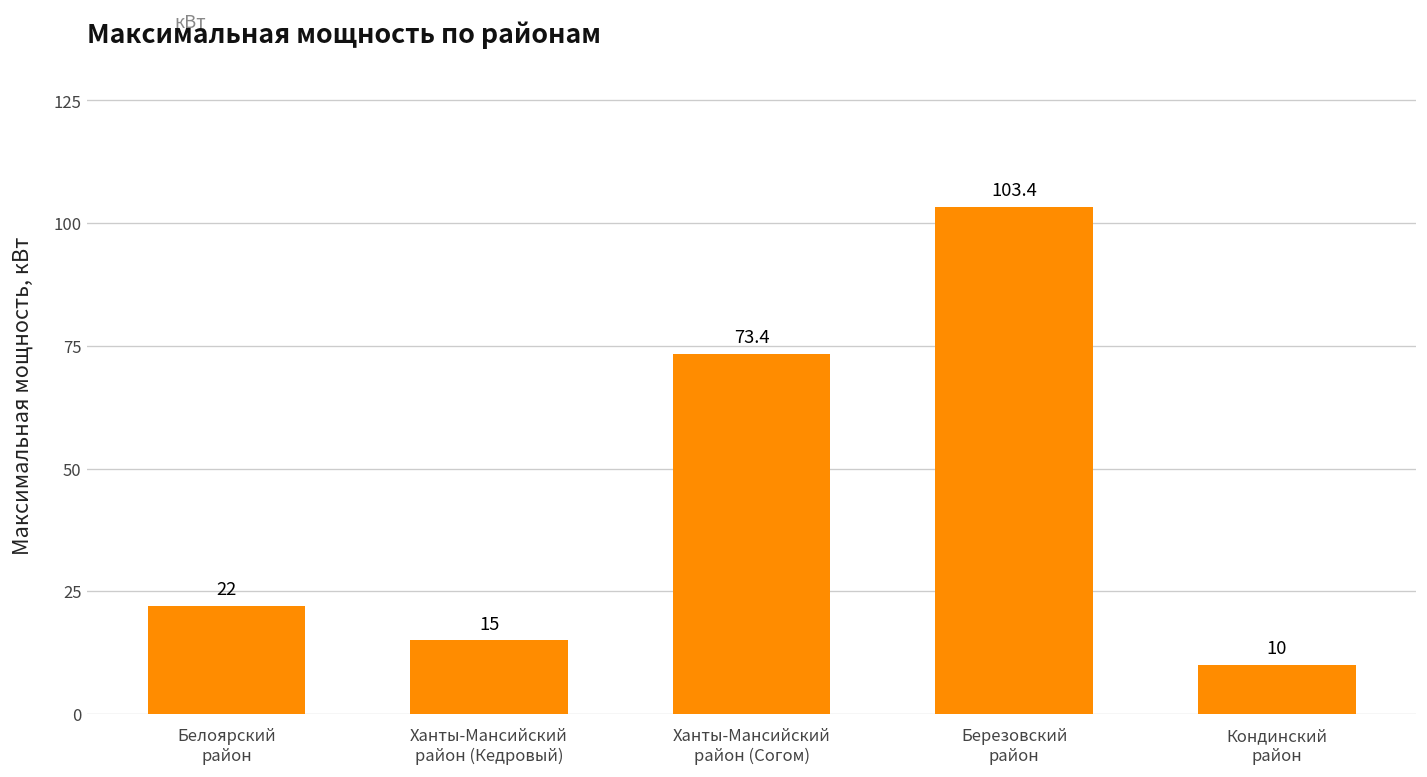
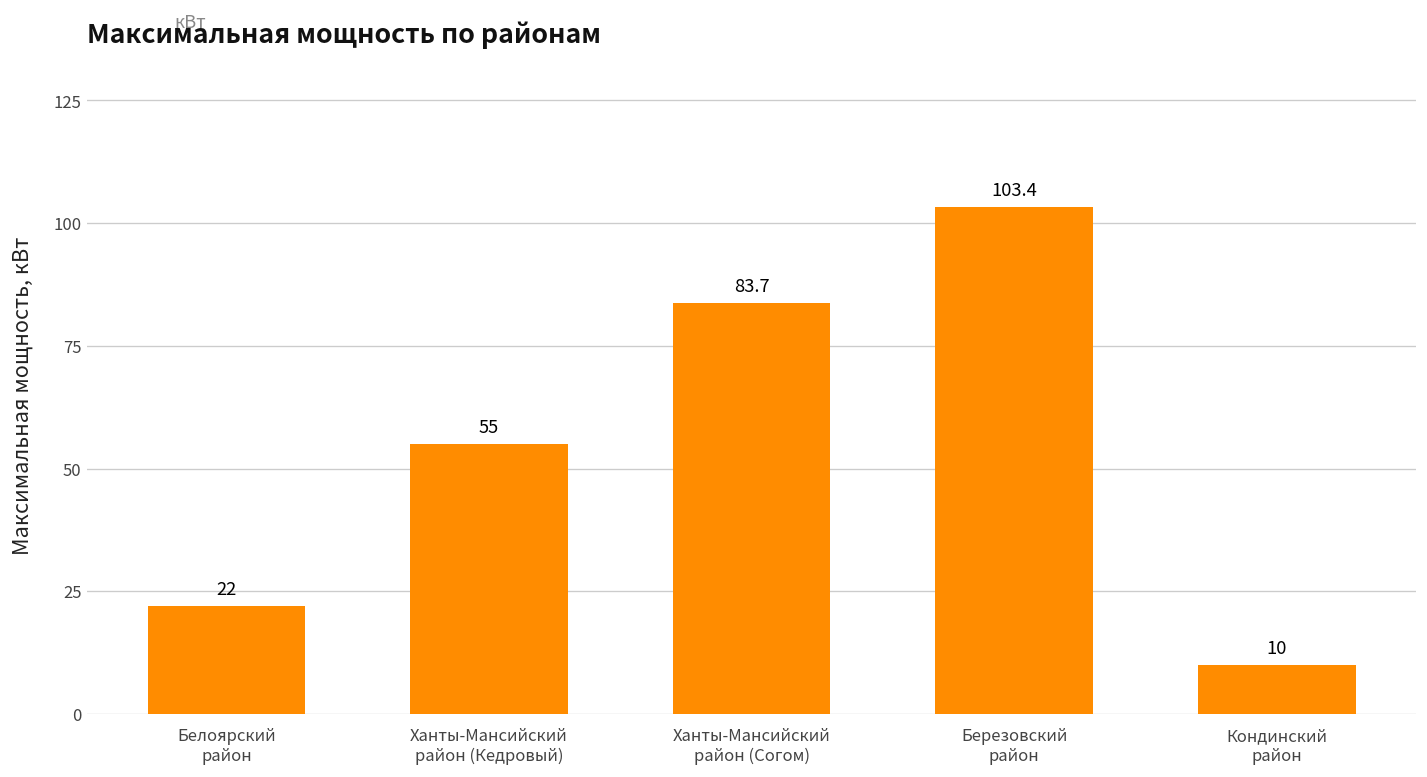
Ханты-Мансийский район (Кедровый): 15 -> 55
Ханты-Мансийский район (Согом): 73.4 -> 83.7
